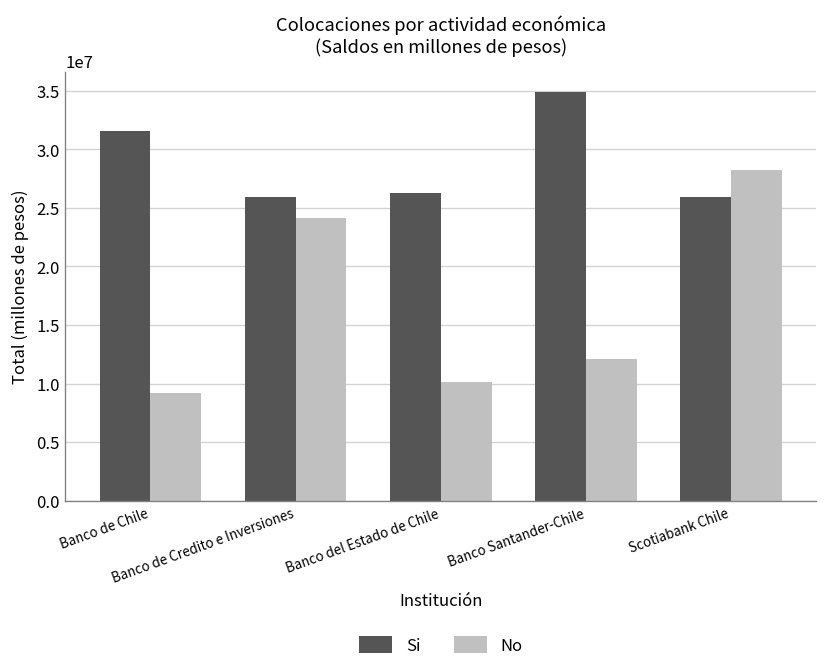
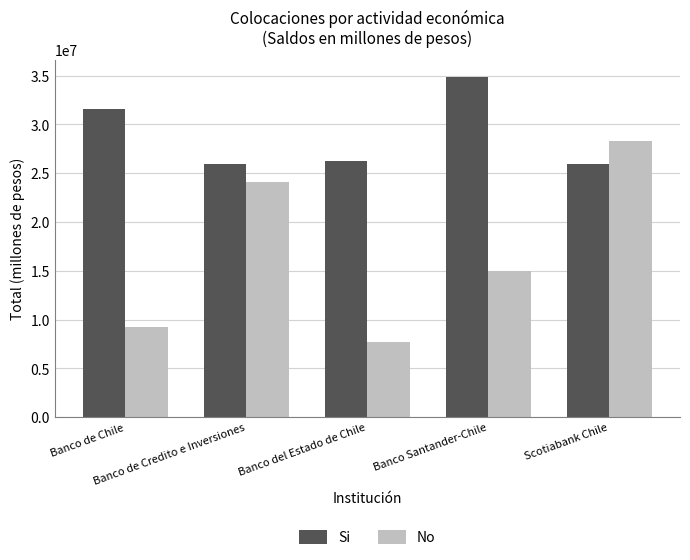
No, Banco del Estado de Chile: 10000000 -> 8000000
No, Banco Santander-Chile: 12000000 -> 15000000
